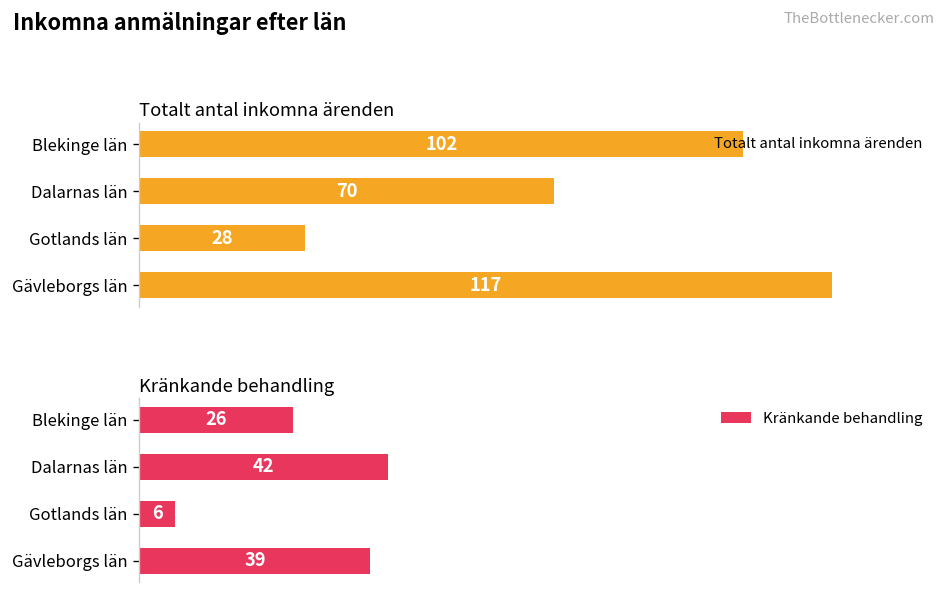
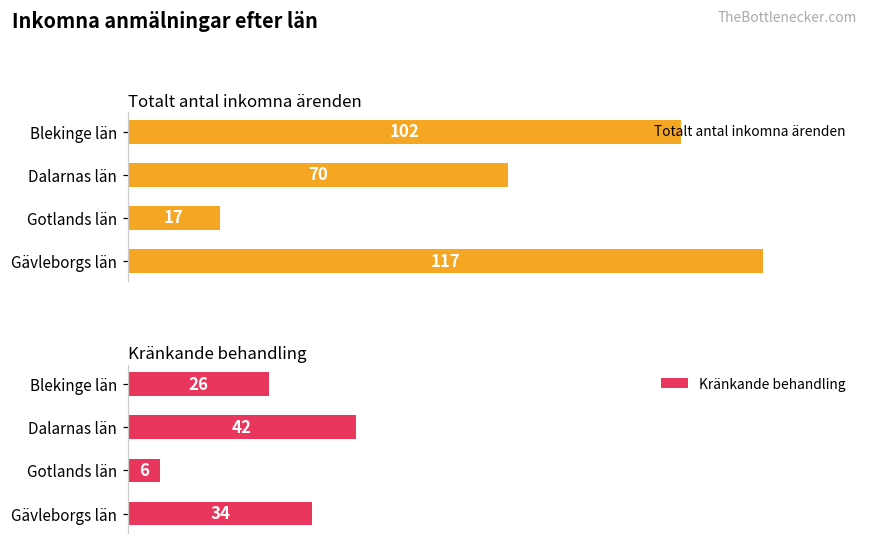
Totalt antal inkomna ärenden, Gotlands län: 28 -> 17
Kränkande behandling, Gävleborgs län: 39 -> 34
